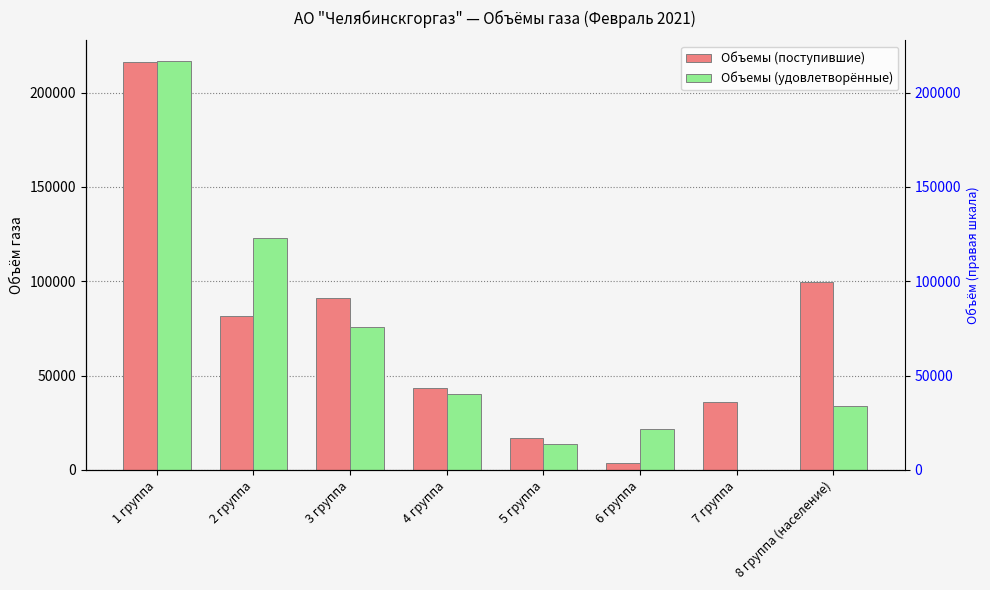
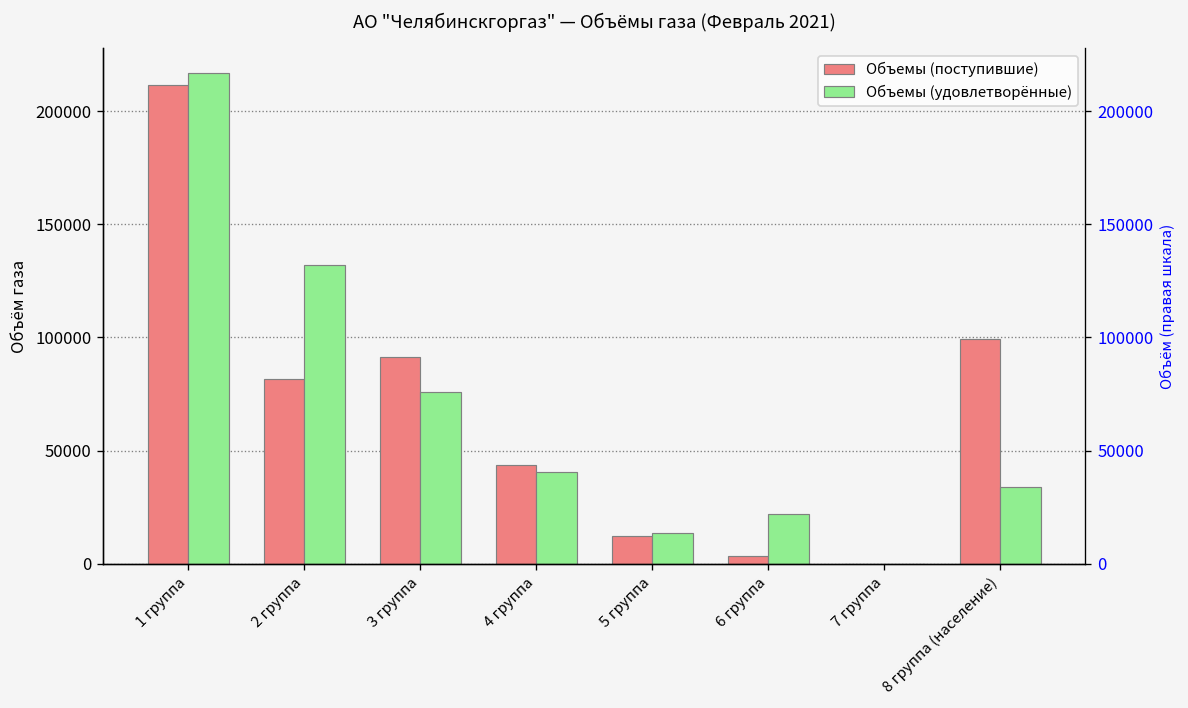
Объемы (поступившие), 1 группа: 216000 -> 211000
Объемы (удовлетворённые), 2 группа: 123000 -> 132000
Объемы (поступившие), 5 группа: 17000 -> 12000
Объемы (поступившие), 7 группа: 36000 -> 0
